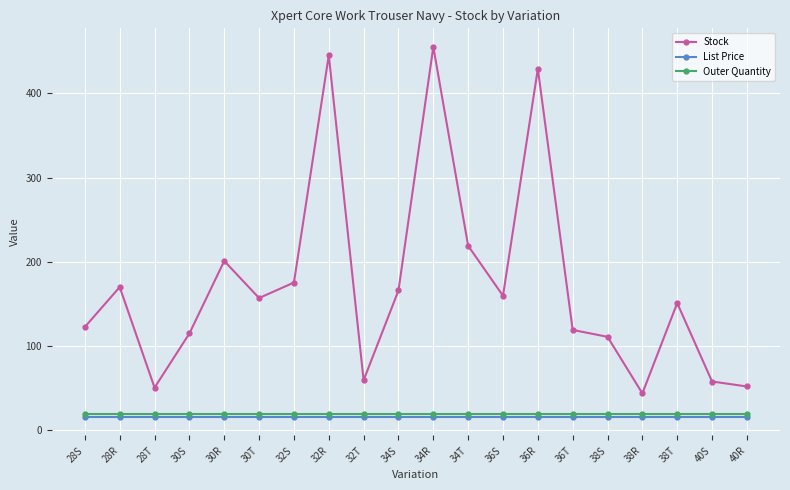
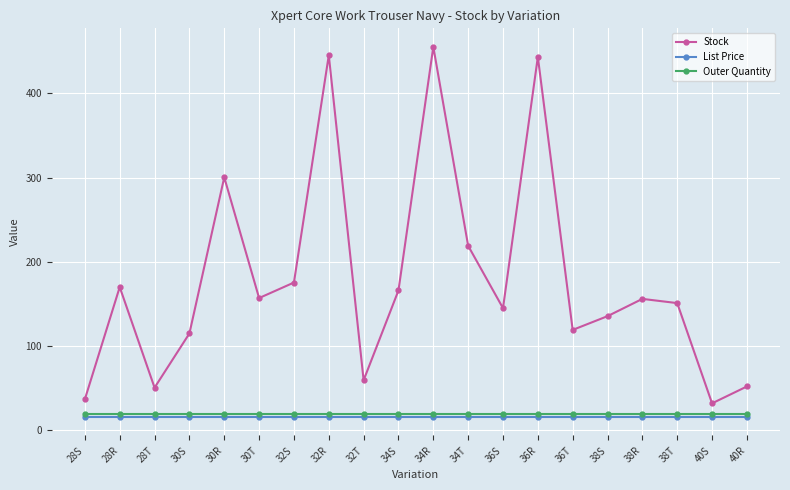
Stock, 28S: 120 -> 40
Stock, 30R: 200 -> 300
Stock, 36S: 160 -> 150
Stock, 36R: 430 -> 440
Stock, 38S: 110 -> 140
Stock, 38R: 40 -> 160
Stock, 40S: 60 -> 30
